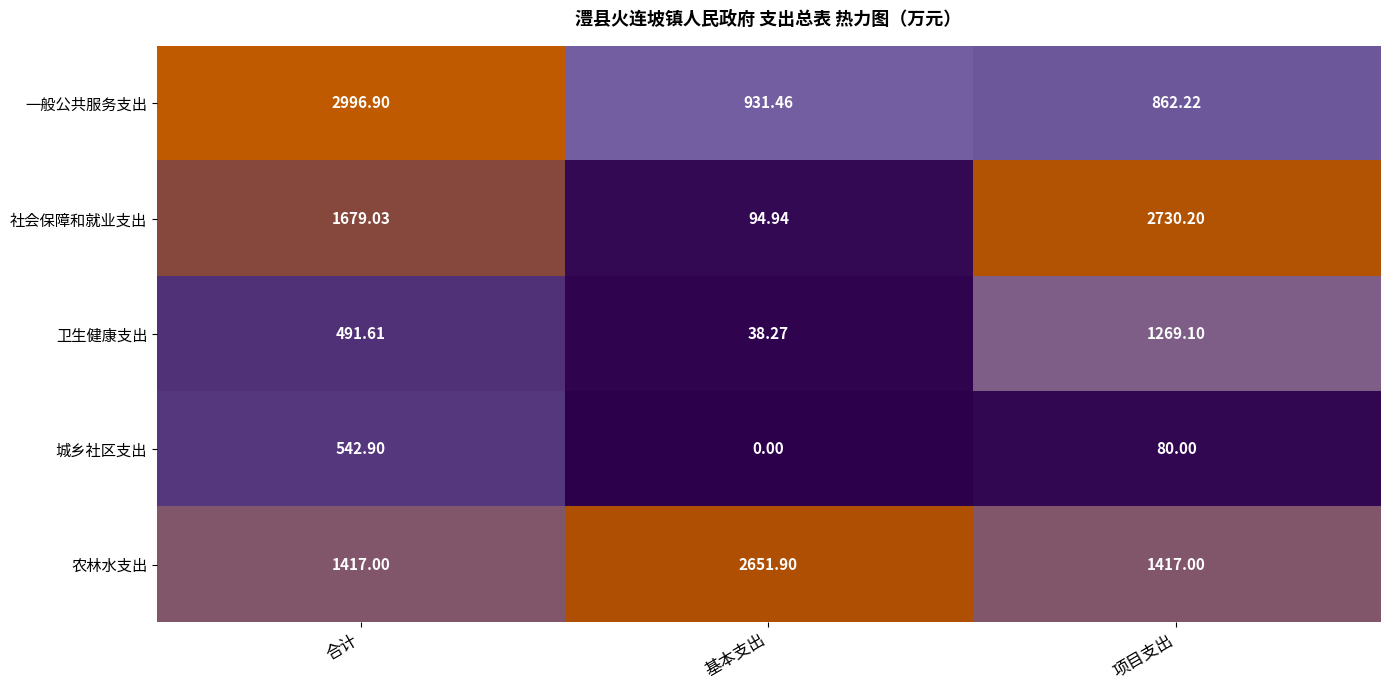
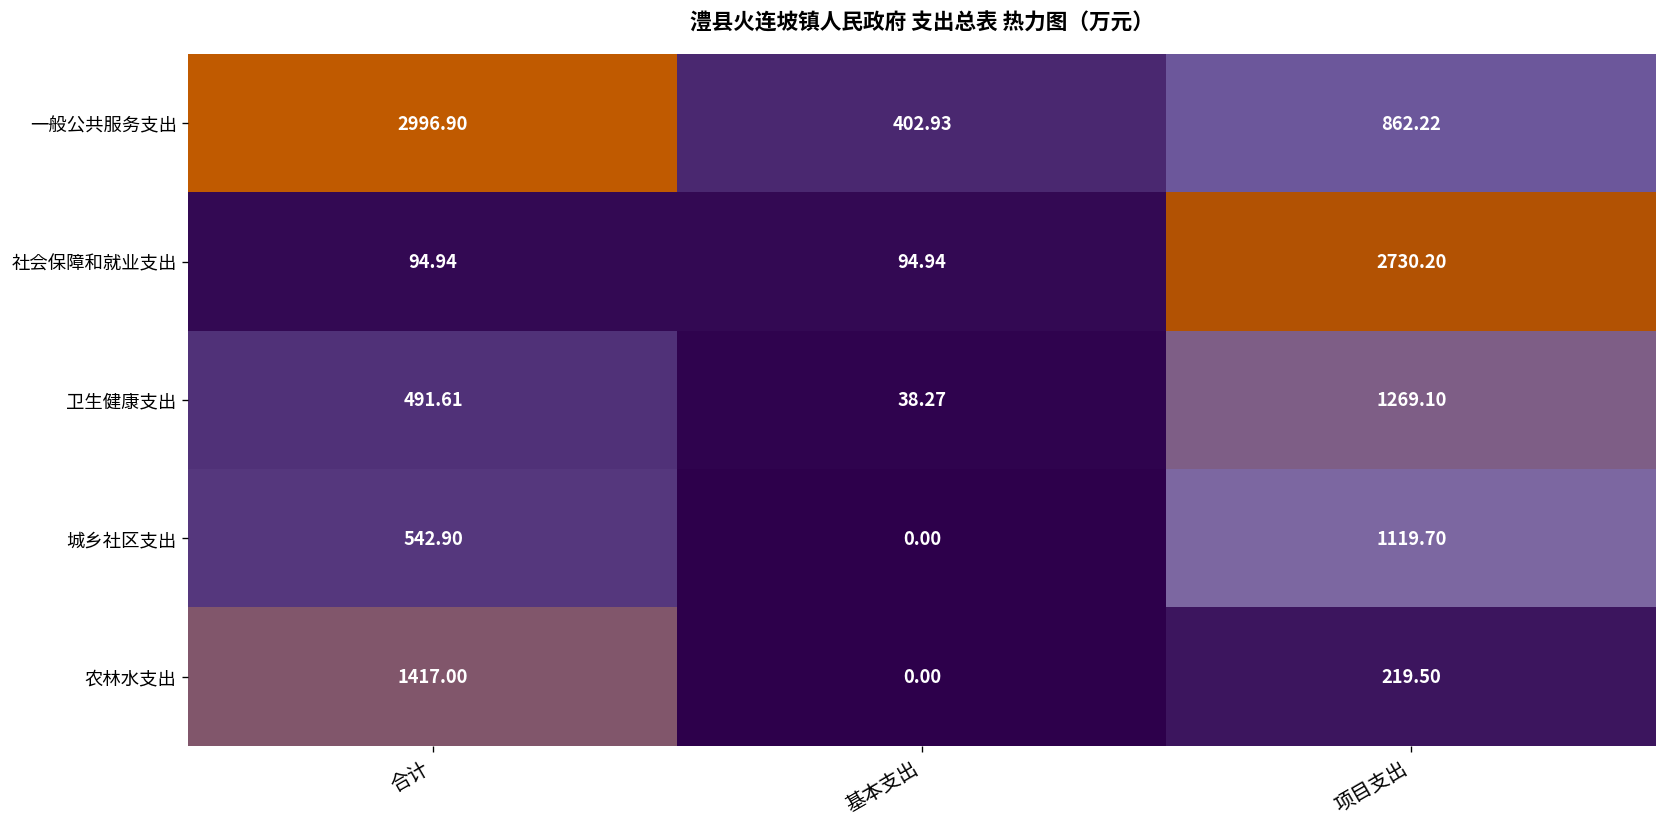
一般公共服务支出, 基本支出: 931.46 -> 402.93
社会保障和就业支出, 合计: 1679.03 -> 94.94
城乡社区支出, 项目支出: 80.00 -> 1119.70
农林水支出, 基本支出: 2651.90 -> 0.00
农林水支出, 项目支出: 1417.00 -> 219.50
